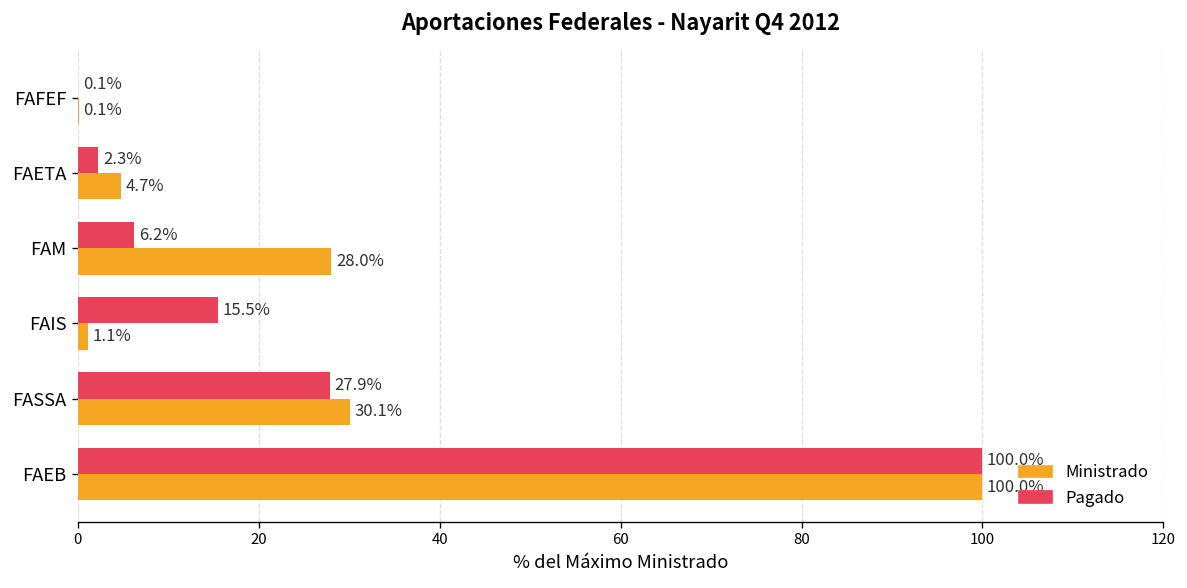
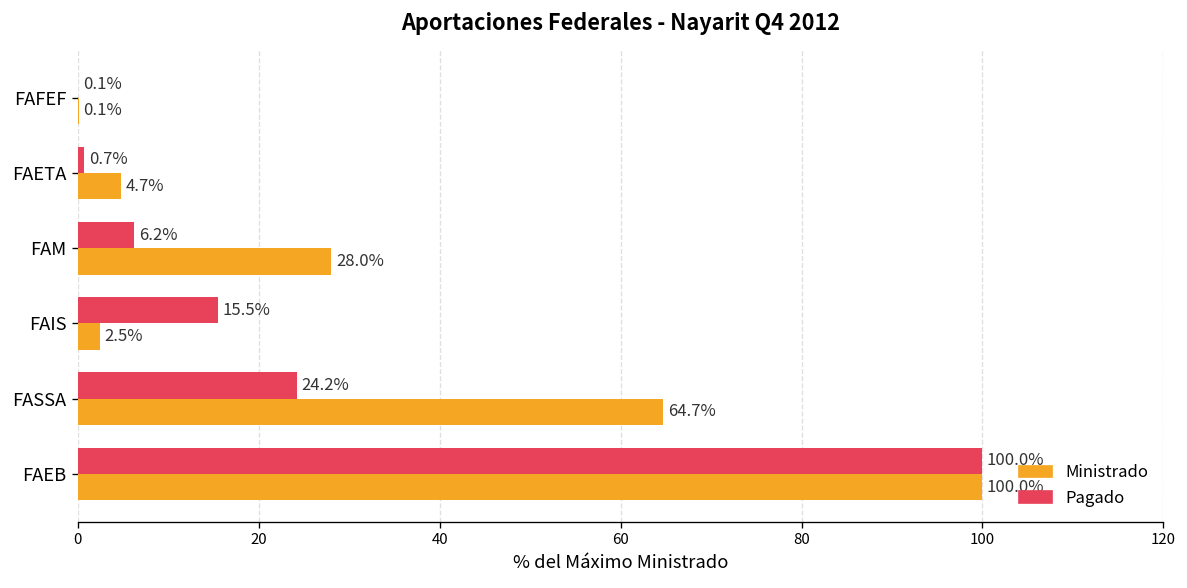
Pagado, FAETA: 2.3% -> 0.7%
Ministrado, FAIS: 1.1% -> 2.5%
Pagado, FASSA: 27.9% -> 24.2%
Ministrado, FASSA: 30.1% -> 64.7%
